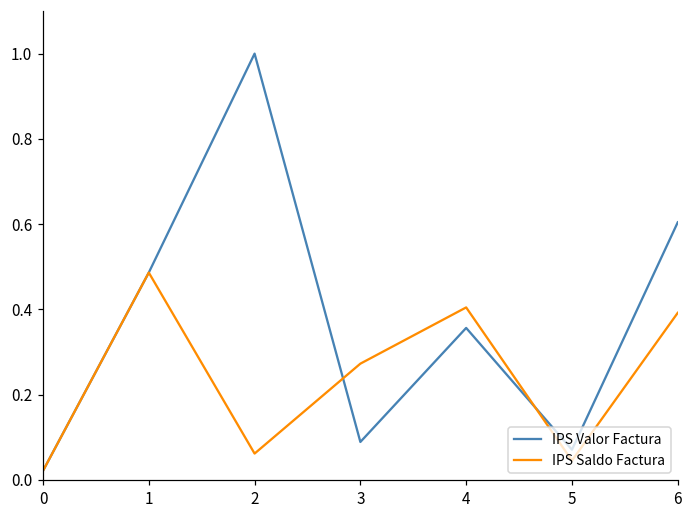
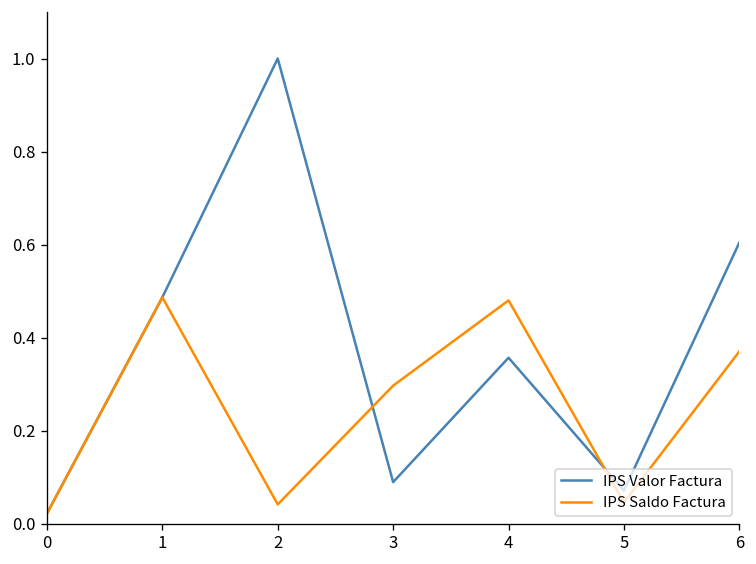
IPS Saldo Factura, 2: 0.06 -> 0.04
IPS Saldo Factura, 3: 0.27 -> 0.30
IPS Saldo Factura, 4: 0.40 -> 0.48
IPS Saldo Factura, 6: 0.39 -> 0.37
